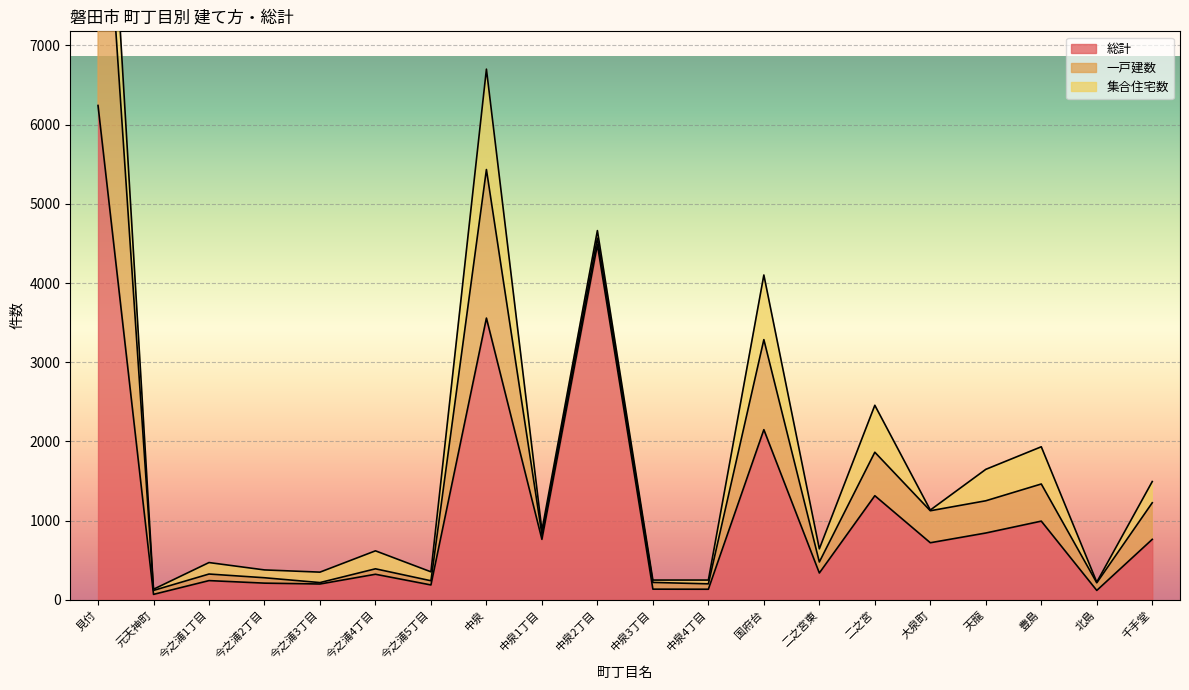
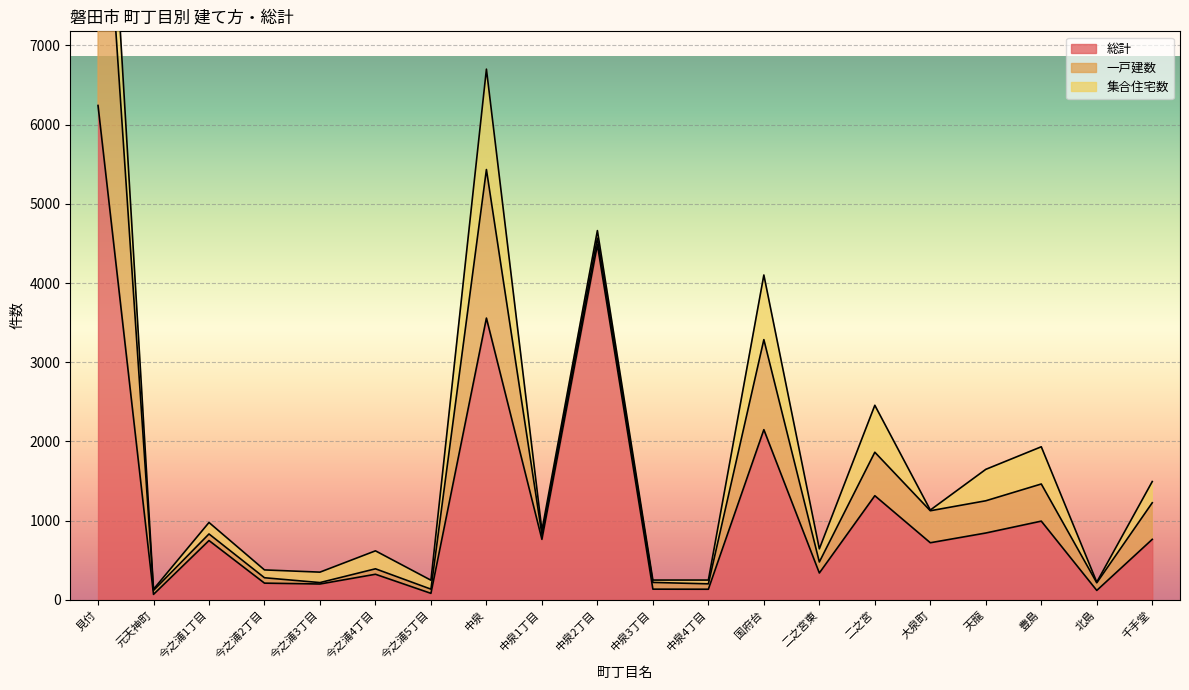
総計, 今之浦1丁目: 200 -> 700
総計, 今之浦5丁目: 200 -> 100
